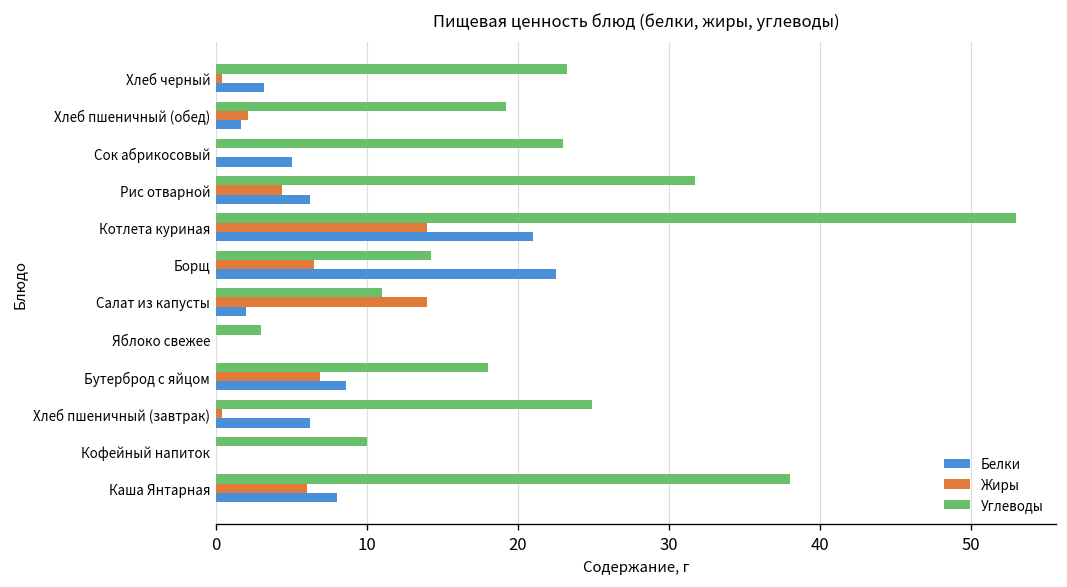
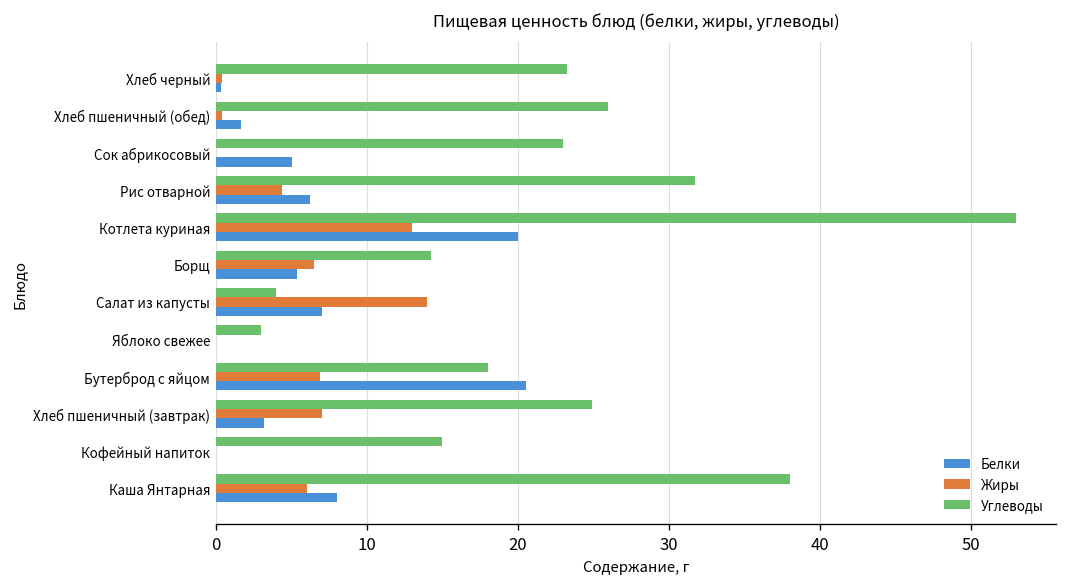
Белки, Хлеб черный: 3.2 -> 0.4
Углеводы, Хлеб пшеничный (обед): 19.2 -> 26.0
Жиры, Хлеб пшеничный (обед): 2.1 -> 0.4
Жиры, Котлета куриная: 14 -> 13
Белки, Котлета куриная: 21 -> 20
Белки, Борщ: 22.5 -> 5.4
Углеводы, Салат из капусты: 11 -> 4
Белки, Салат из капусты: 2 -> 7
Белки, Бутерброд с яйцом: 8.6 -> 20.5
Жиры, Хлеб пшеничный (завтрак): 0.4 -> 7.0
Белки, Хлеб пшеничный (завтрак): 6.2 -> 3.2
Углеводы, Кофейный напиток: 10 -> 15
